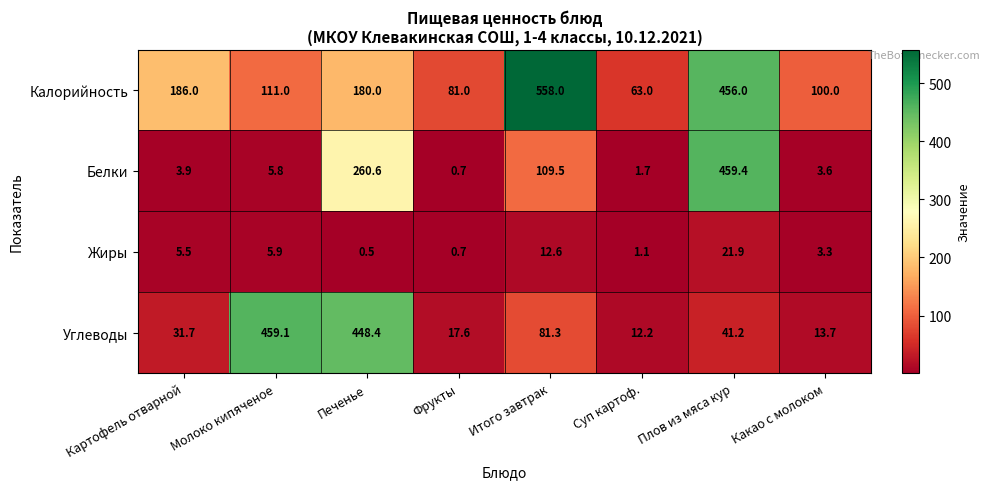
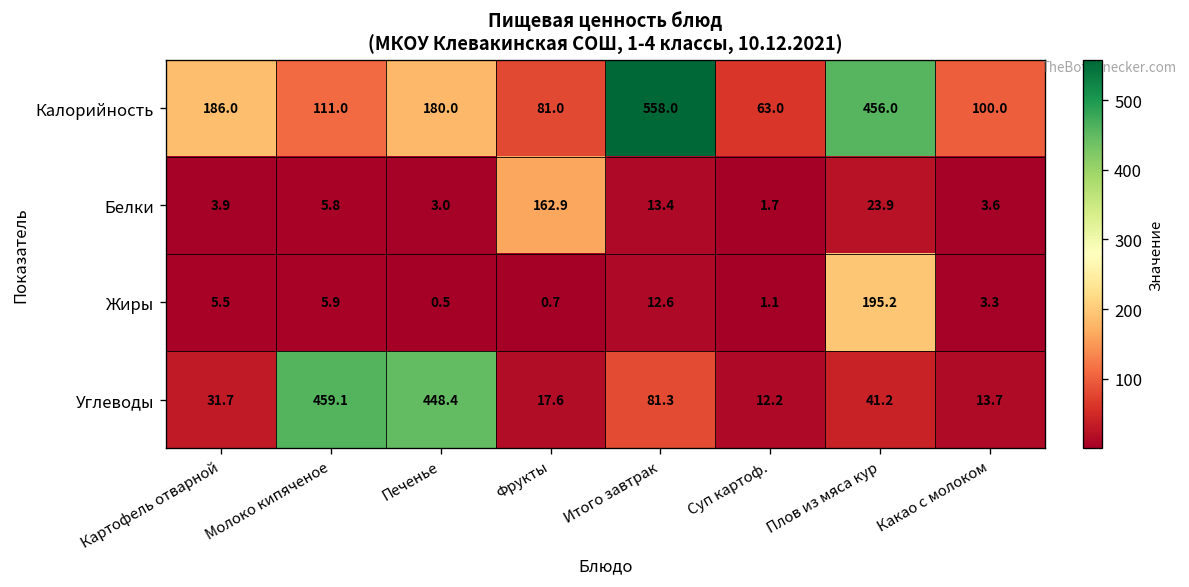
Белки, Печенье: 260.6 -> 3.0
Белки, Фрукты: 0.7 -> 162.9
Белки, Итого завтрак: 109.5 -> 13.4
Белки, Плов из мяса кур: 459.4 -> 23.9
Жиры, Плов из мяса кур: 21.9 -> 195.2
